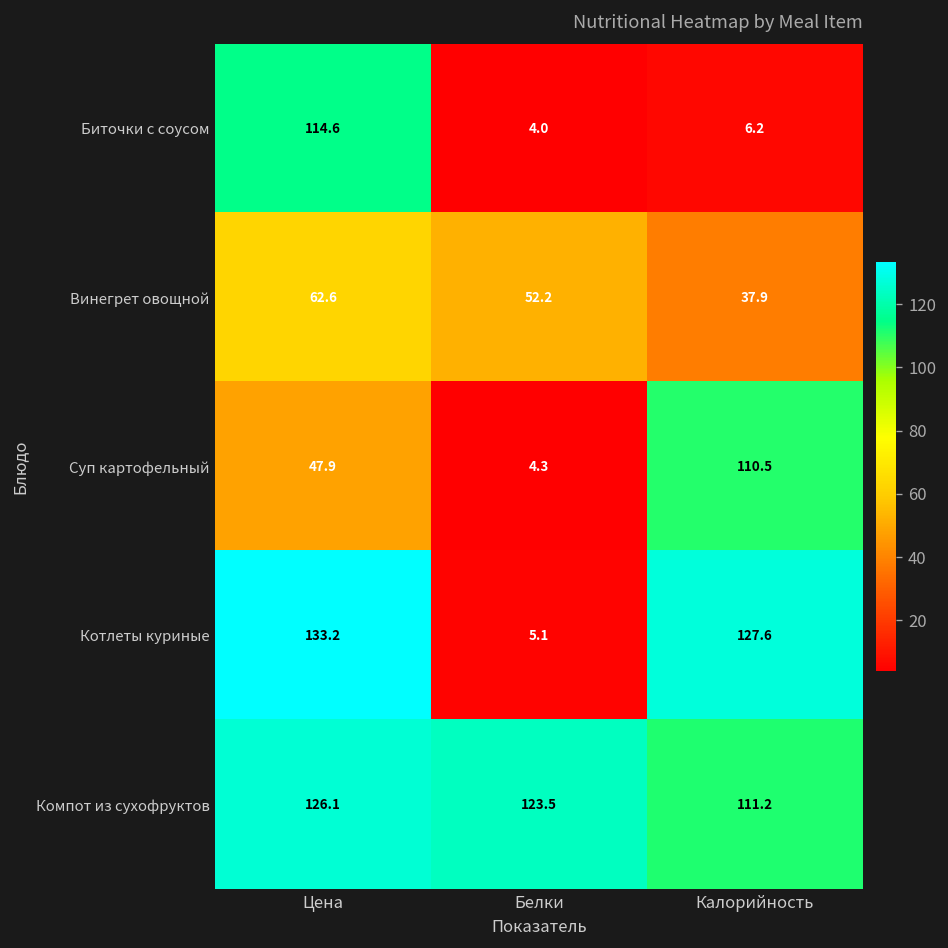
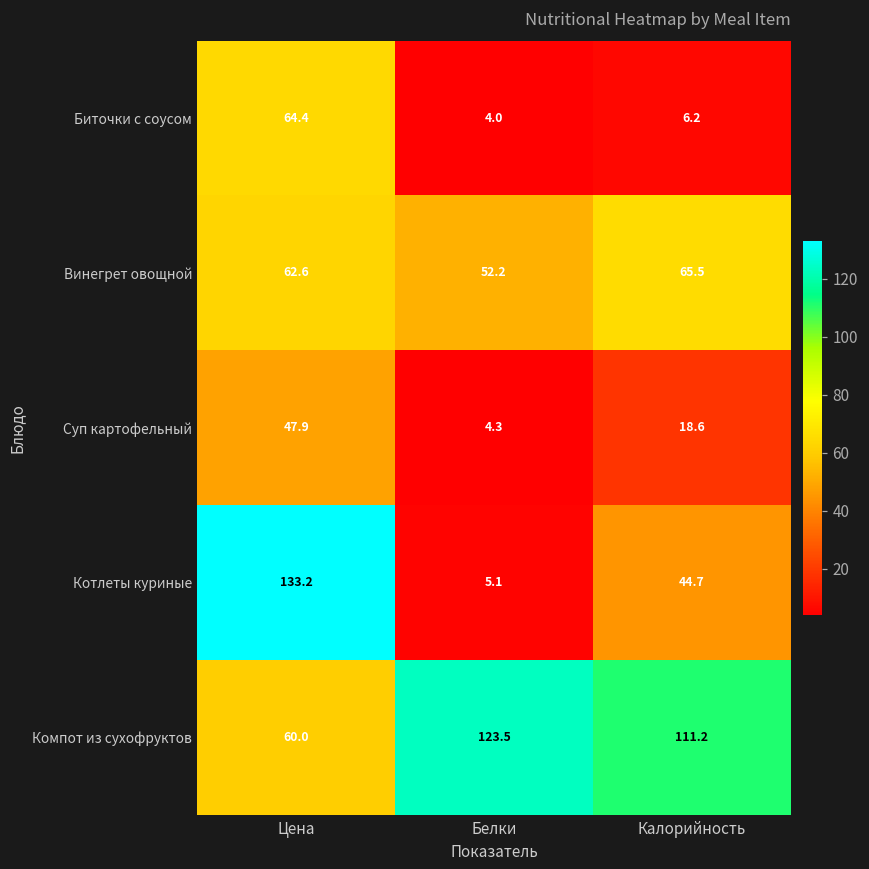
Биточки с соусом, Цена: 114.6 -> 64.4
Винегрет овощной, Калорийность: 37.9 -> 65.5
Суп картофельный, Калорийность: 110.5 -> 18.6
Котлеты куриные, Калорийность: 127.6 -> 44.7
Компот из сухофруктов, Цена: 126.1 -> 60.0
